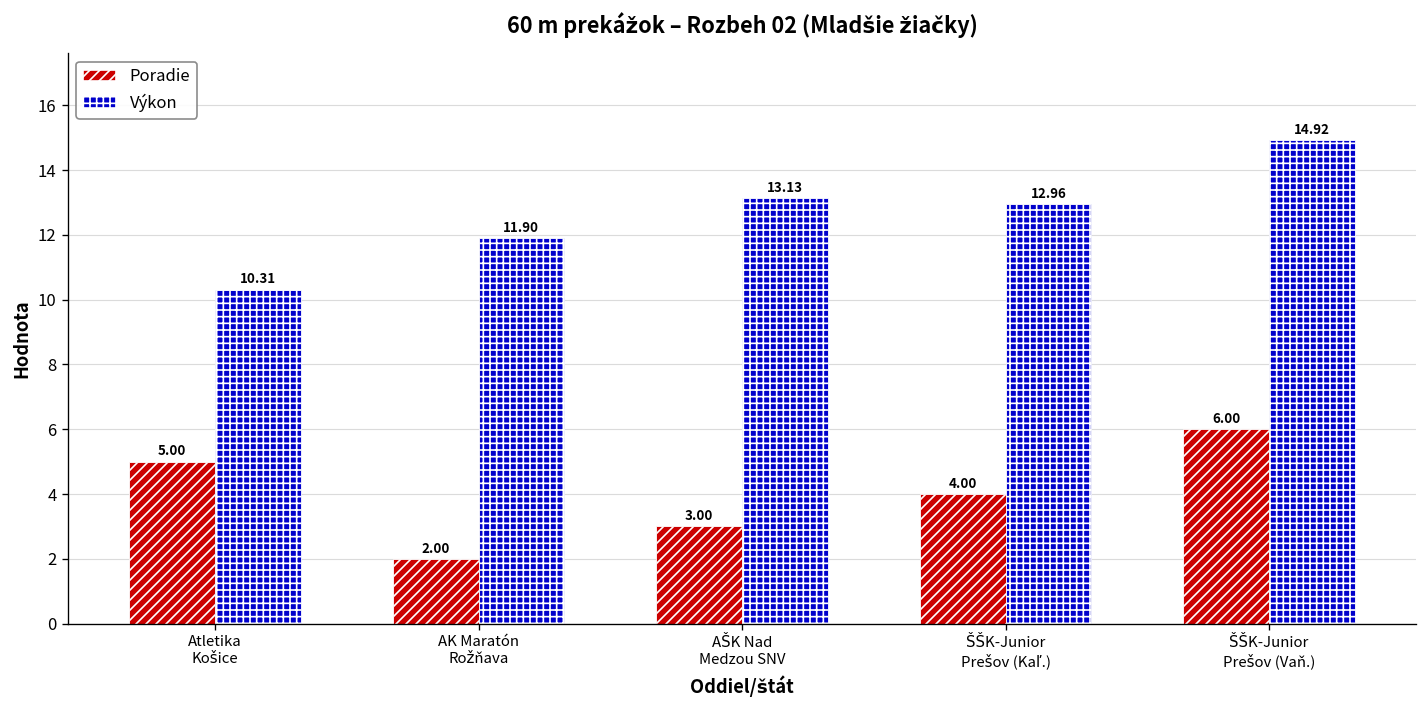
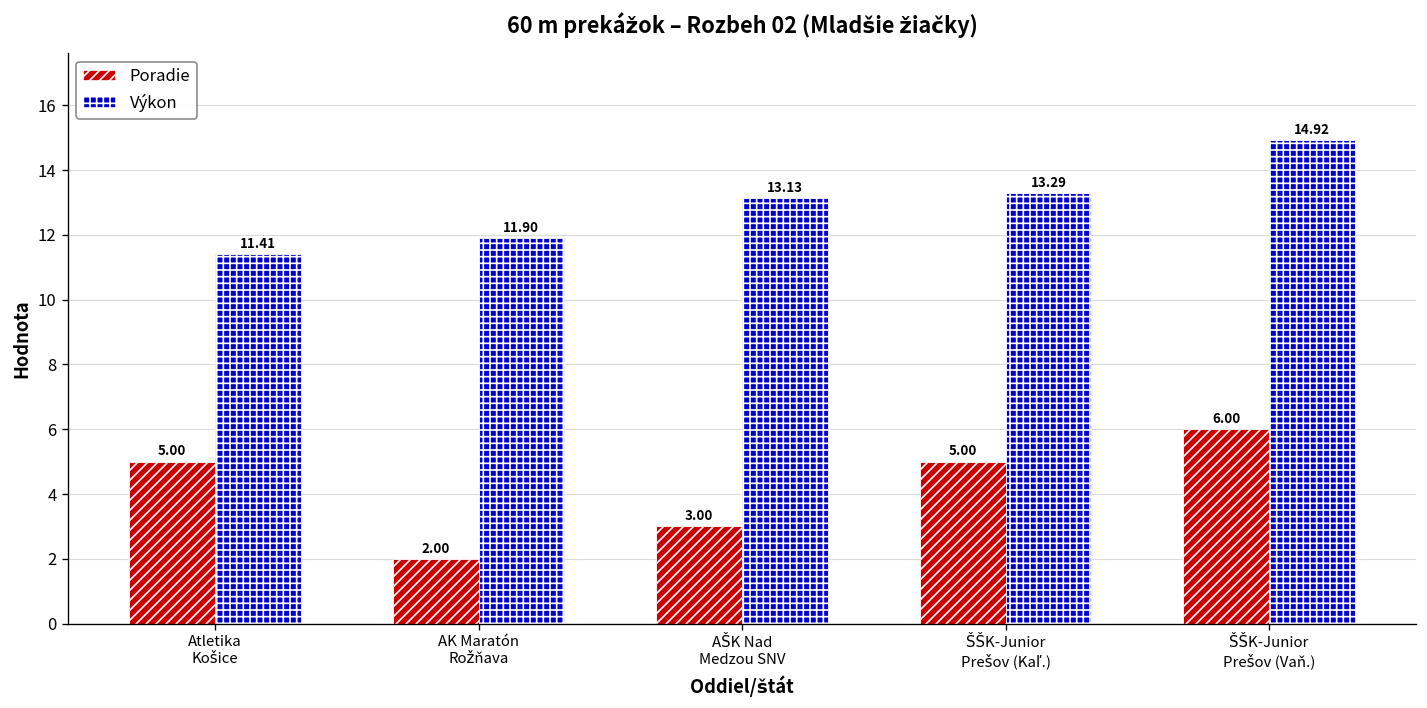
Výkon, Atletika Košice: 10.31 -> 11.41
Poradie, ŠŠK-Junior Prešov (Kaľ.): 4.00 -> 5.00
Výkon, ŠŠK-Junior Prešov (Kaľ.): 12.96 -> 13.29
